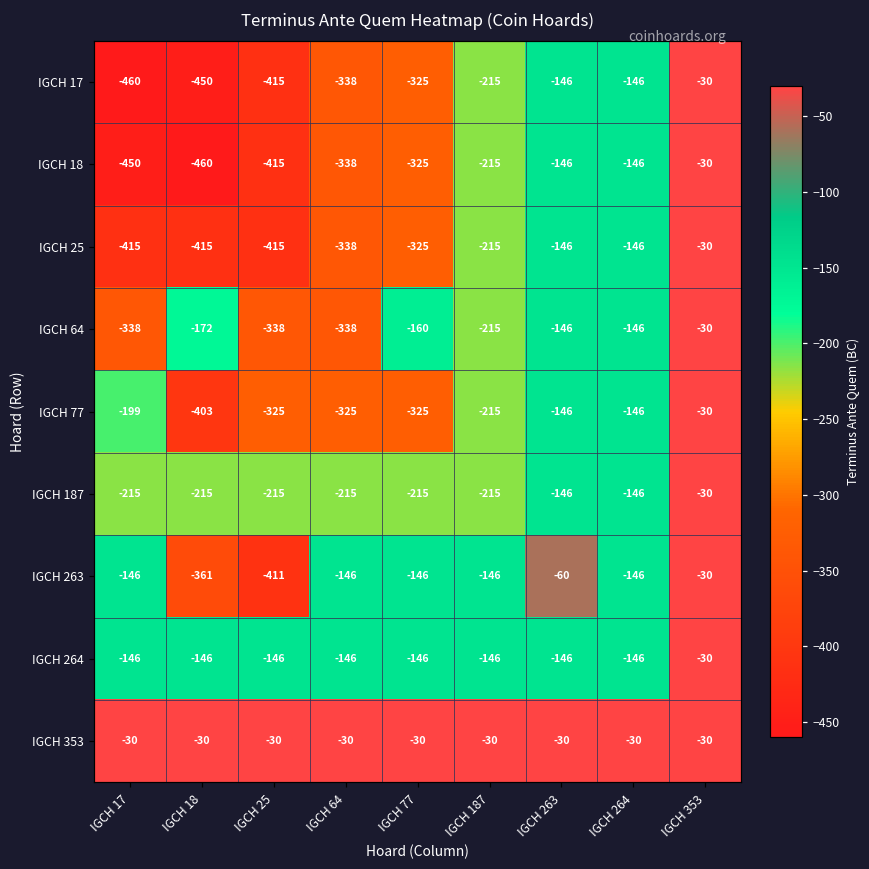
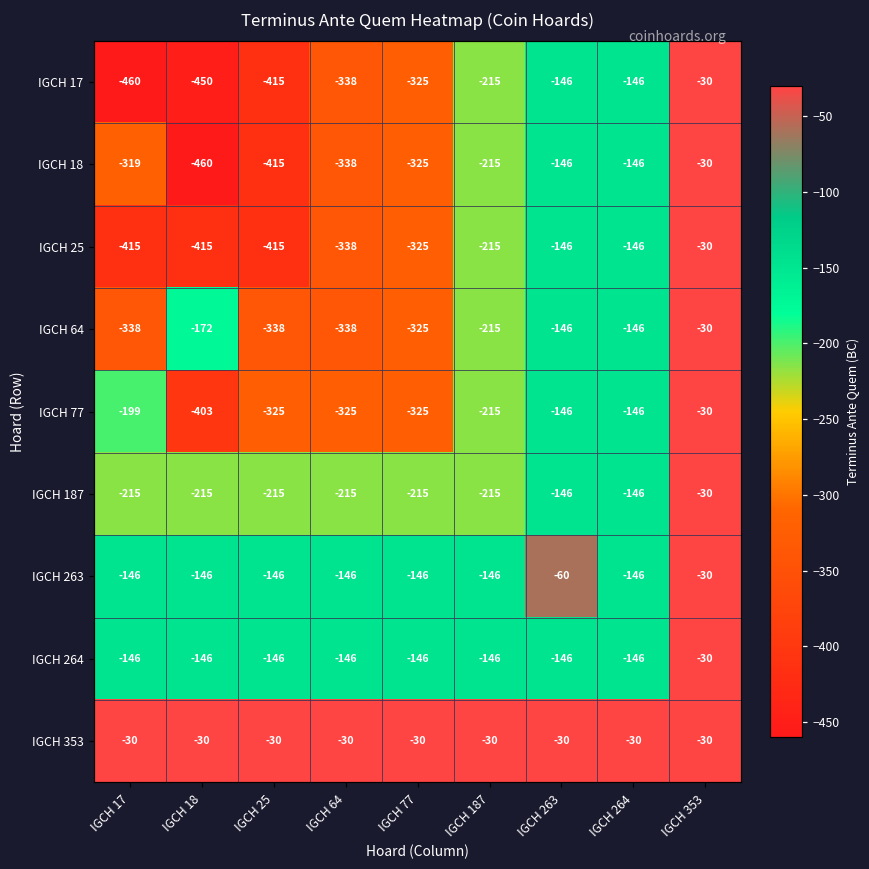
IGCH 18, IGCH 17: -450 -> -319
IGCH 64, IGCH 77: -160 -> -325
IGCH 263, IGCH 18: -361 -> -146
IGCH 263, IGCH 25: -411 -> -146
